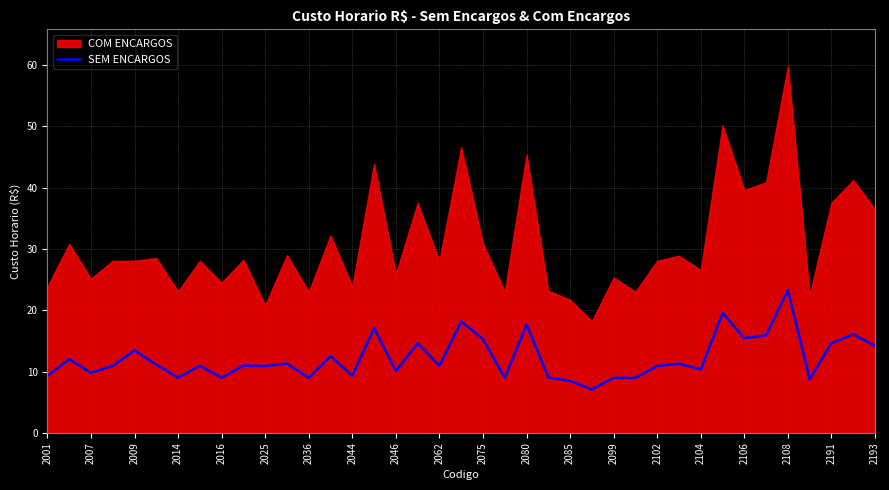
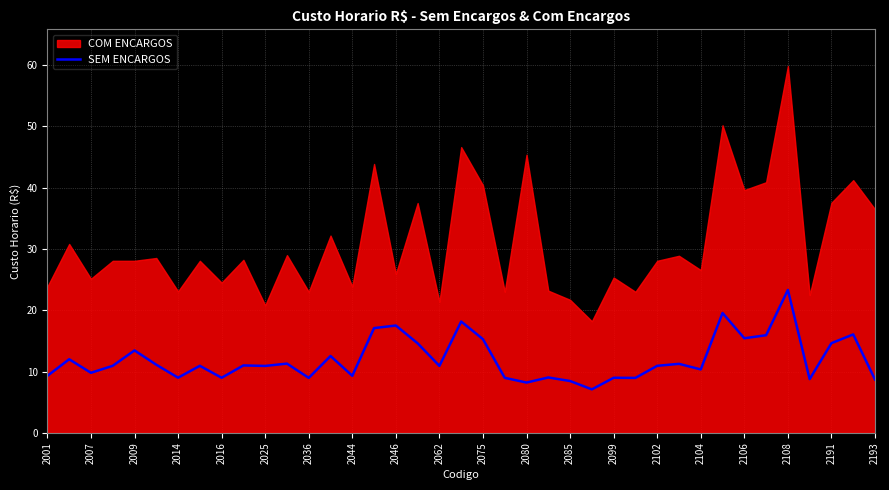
SEM ENCARGOS, 2046: 10 -> 18
COM ENCARGOS, 2062: 28 -> 21
COM ENCARGOS, 2075: 31 -> 40
SEM ENCARGOS, 2080: 18 -> 8
SEM ENCARGOS, 2193: 14 -> 9
